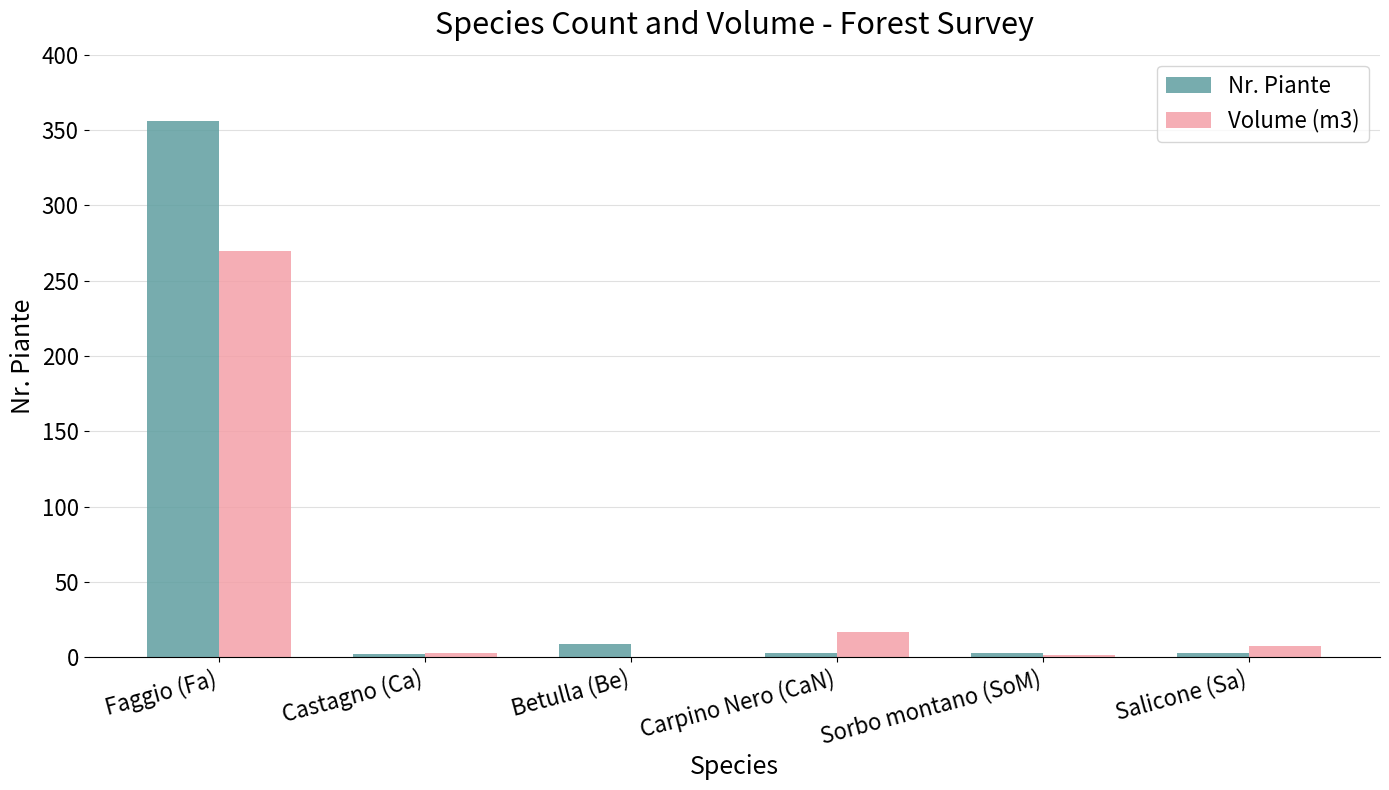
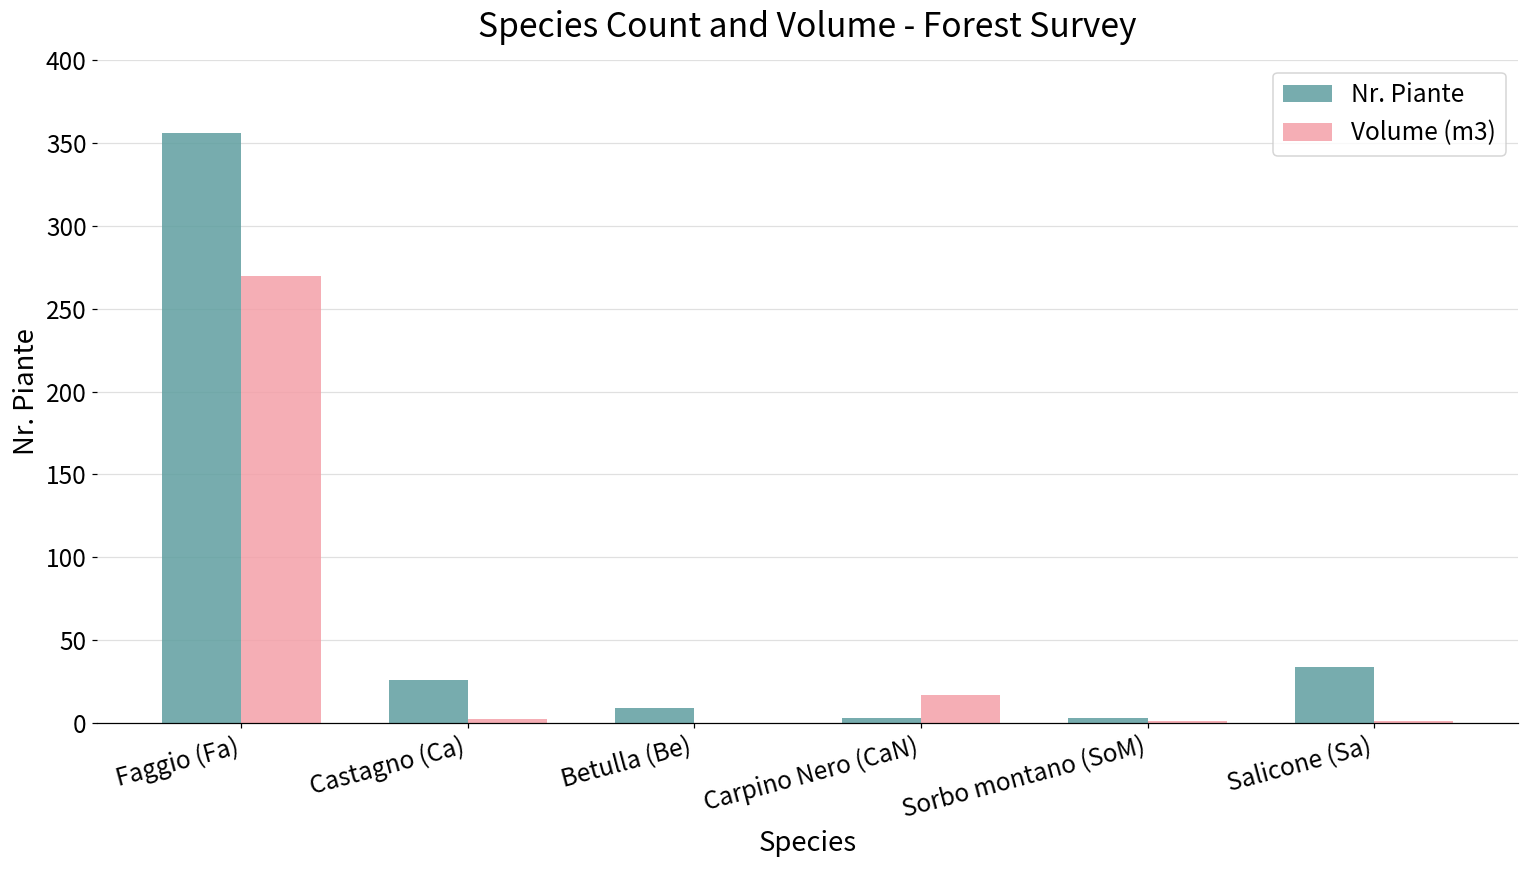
Nr. Piante, Castagno (Ca): 2 -> 26
Nr. Piante, Salicone (Sa): 3 -> 34
Volume (m3), Salicone (Sa): 8 -> 1
